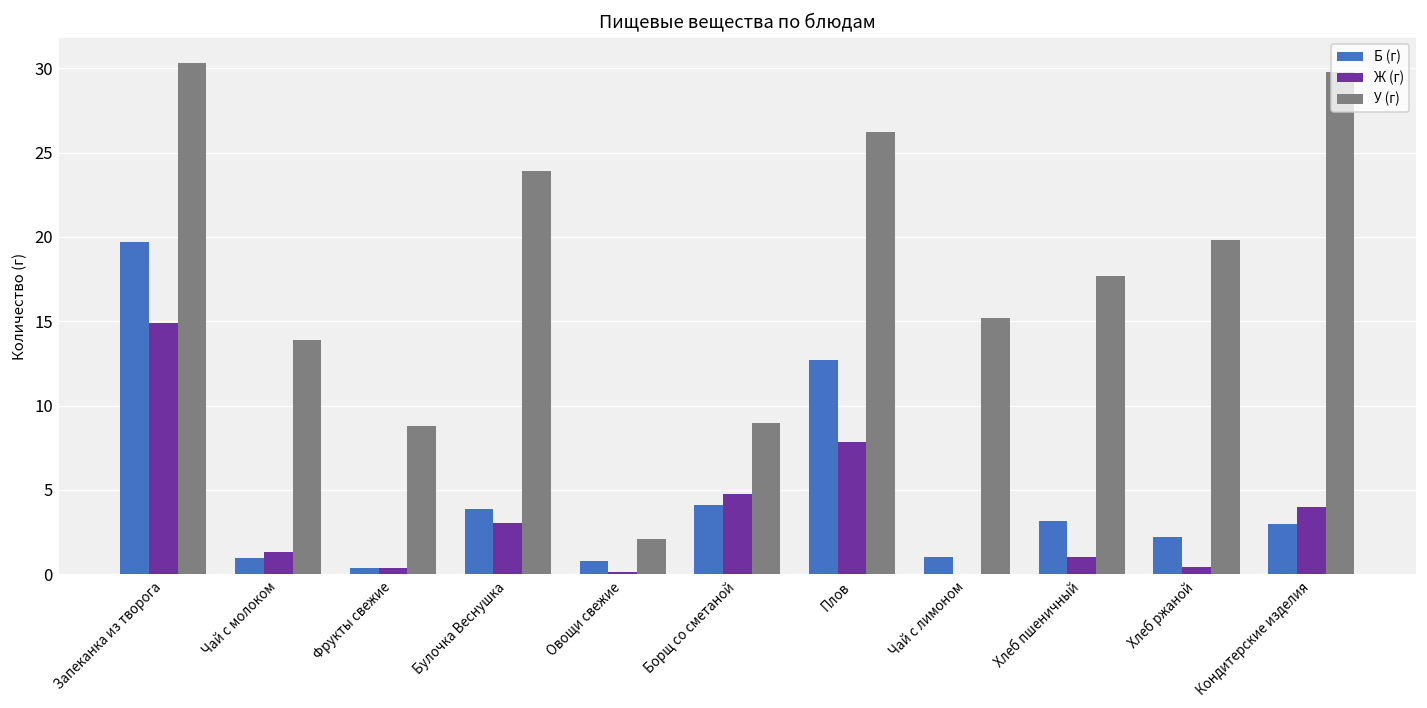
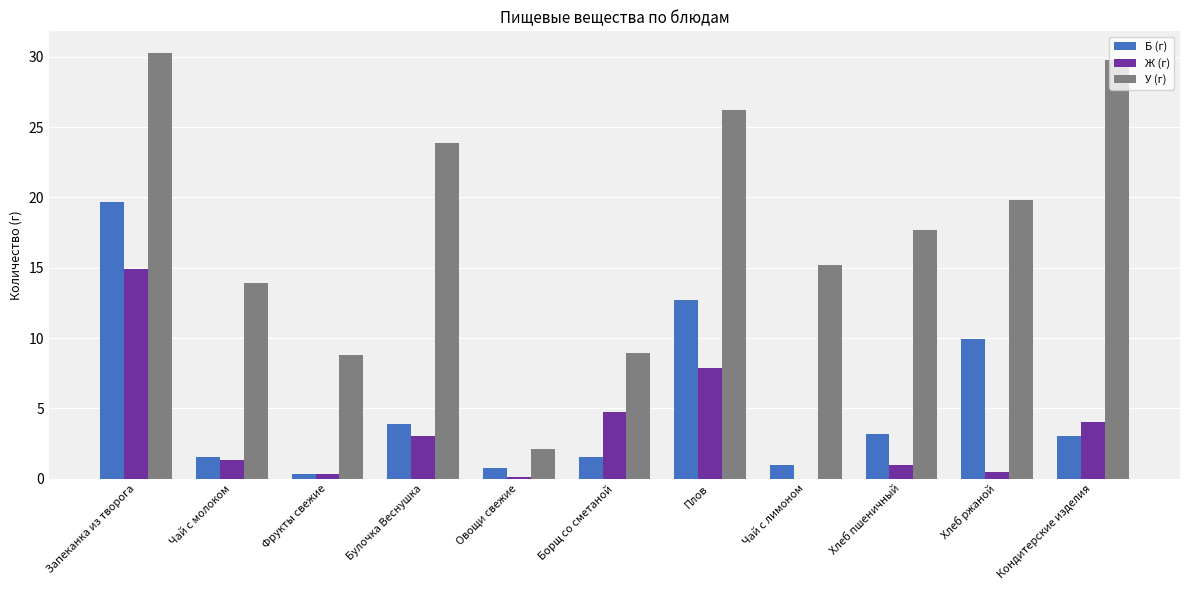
Б (г), Чай с молоком: 1.0 -> 1.5
Б (г), Борщ со сметаной: 4.1 -> 1.5
Б (г), Хлеб ржаной: 2.2 -> 9.9
